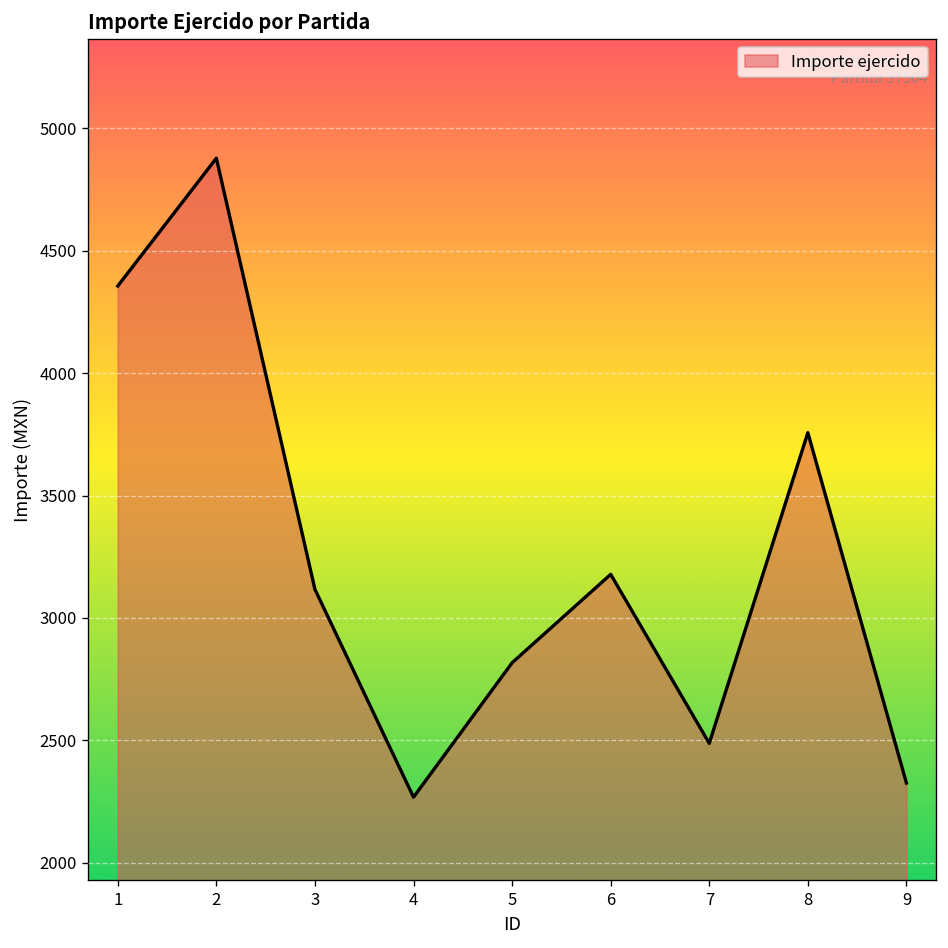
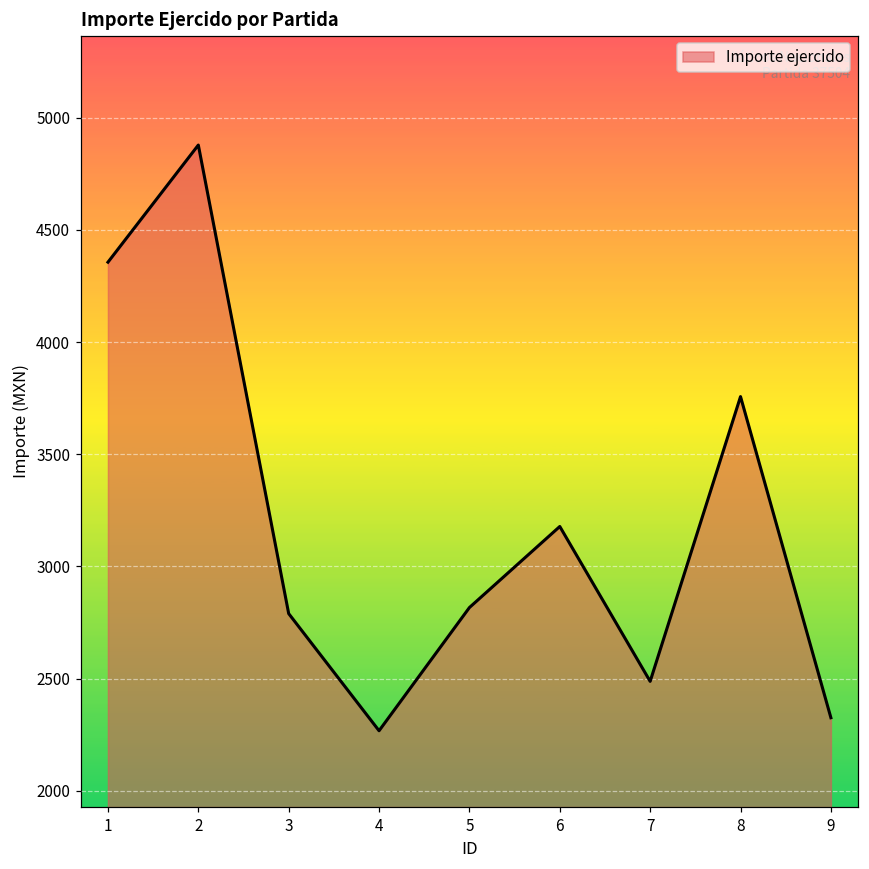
3: 3120 -> 2790
